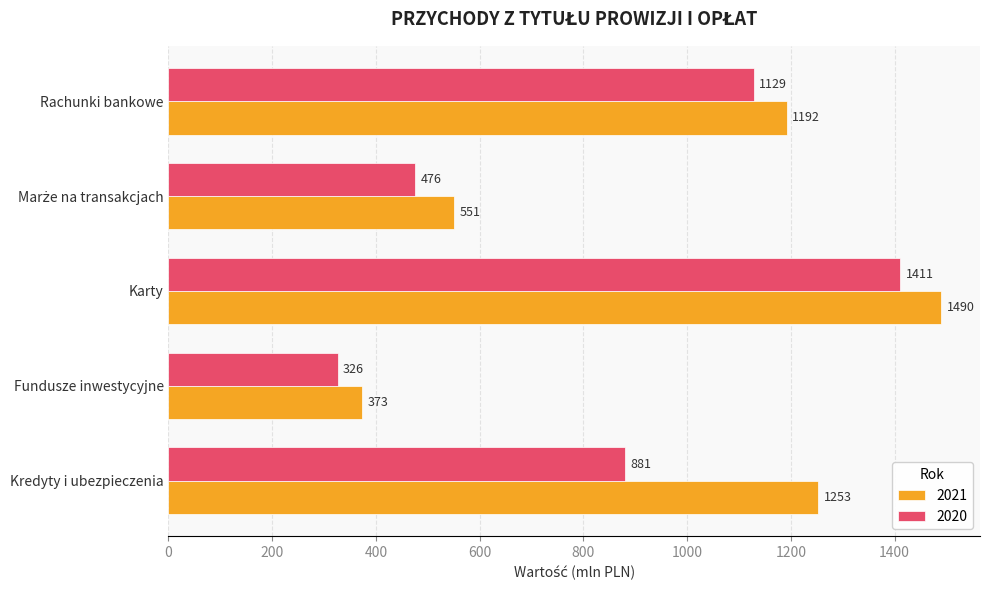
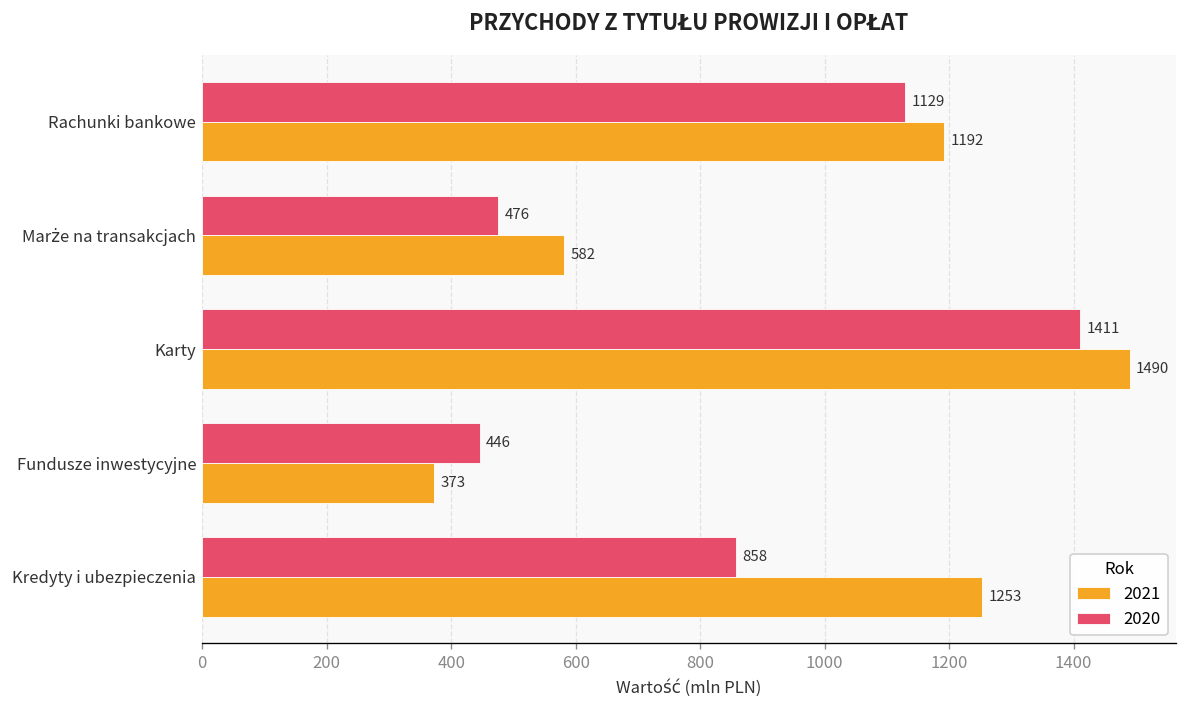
2021, Marże na transakcjach: 551 -> 582
2020, Fundusze inwestycyjne: 326 -> 446
2020, Kredyty i ubezpieczenia: 881 -> 858
